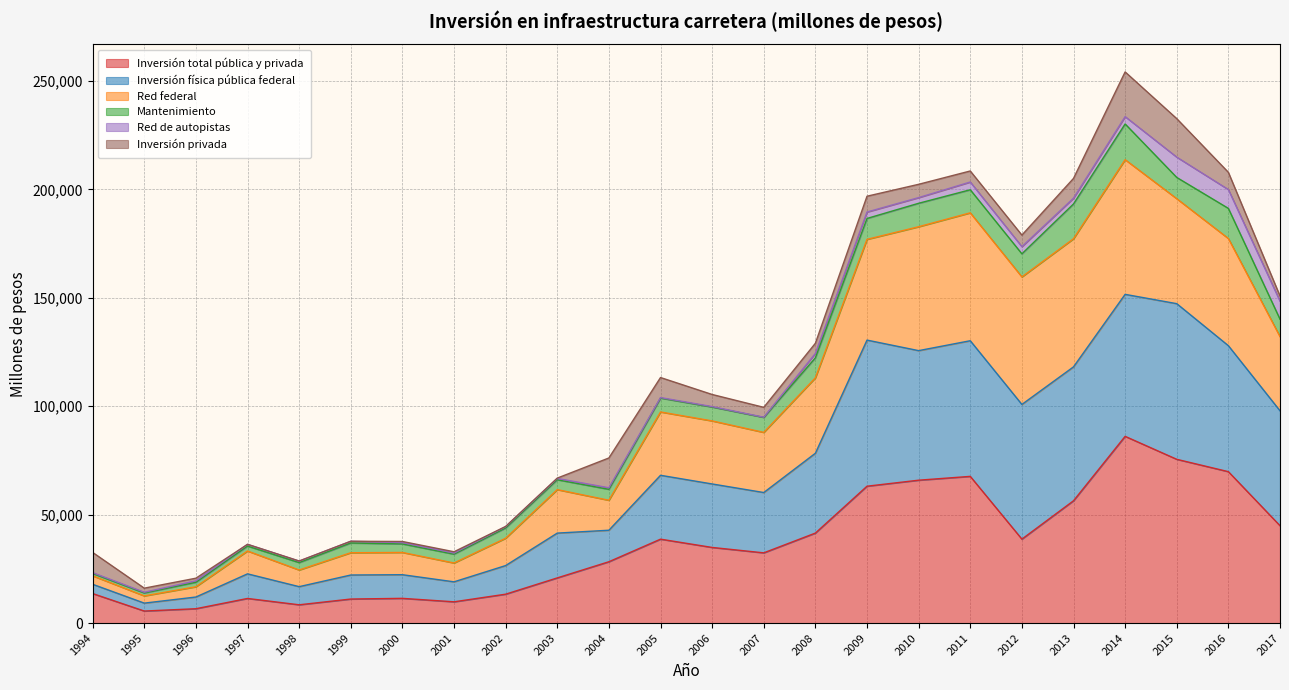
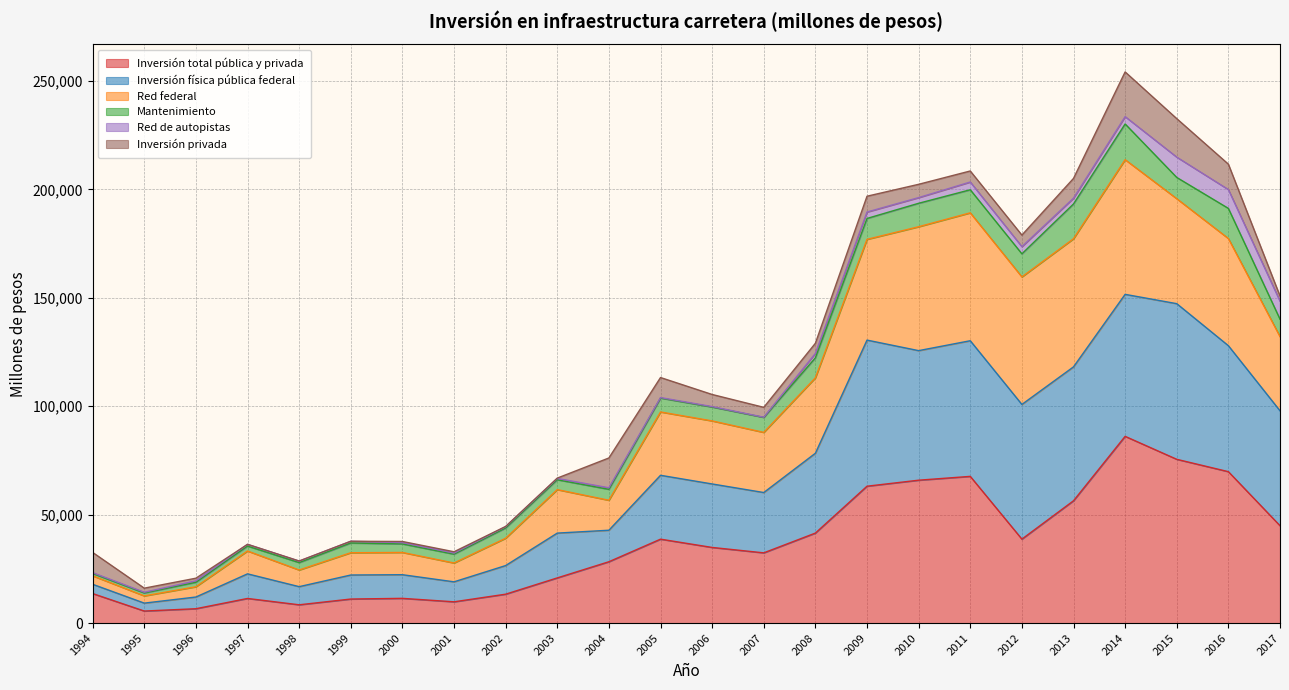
Inversión privada, 2016: 8,000 -> 12,000
